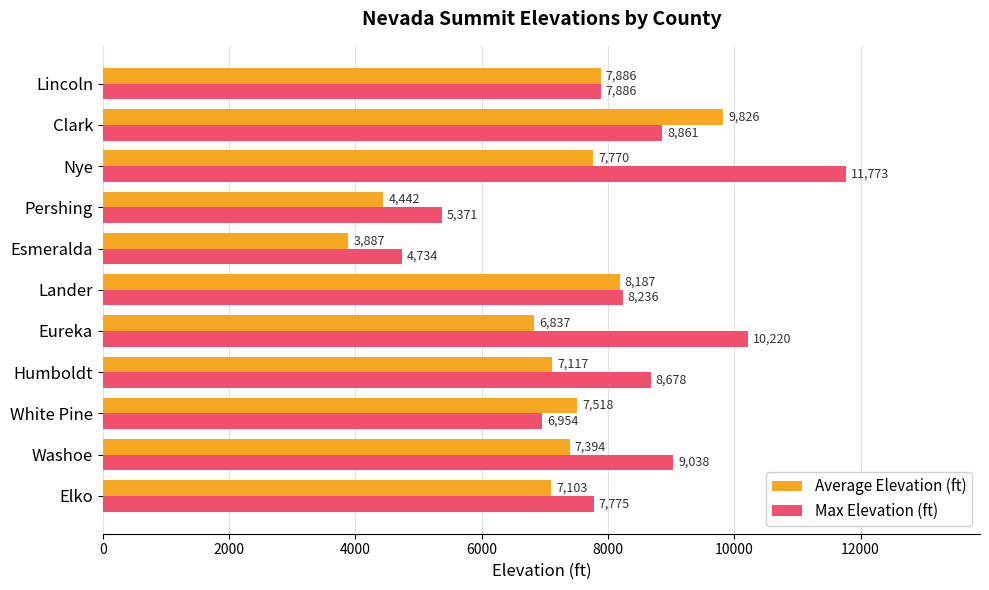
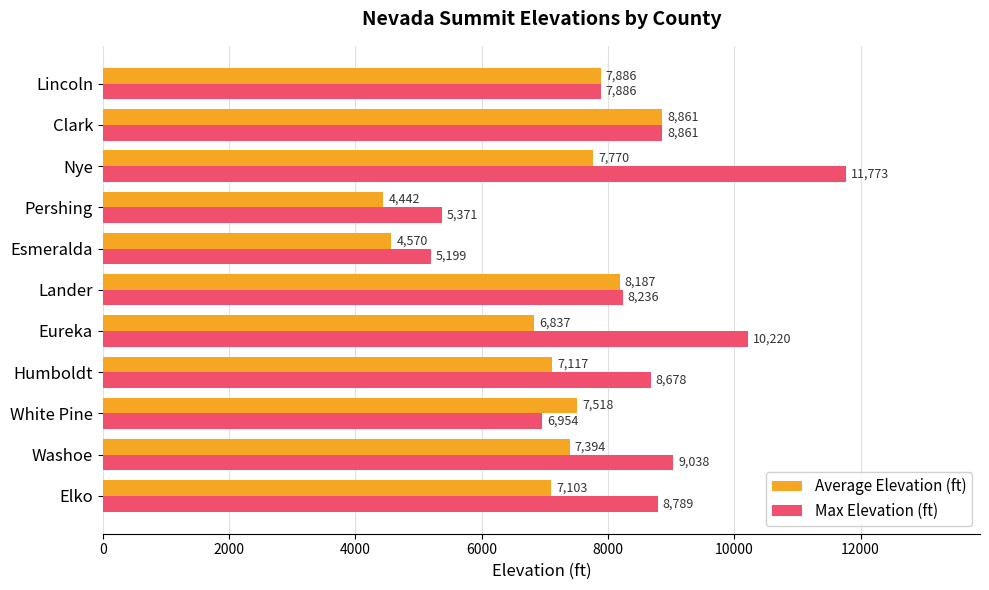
Average Elevation (ft), Clark: 9,826 -> 8,861
Average Elevation (ft), Esmeralda: 3,887 -> 4,570
Max Elevation (ft), Esmeralda: 4,734 -> 5,199
Max Elevation (ft), Elko: 7,775 -> 8,789
